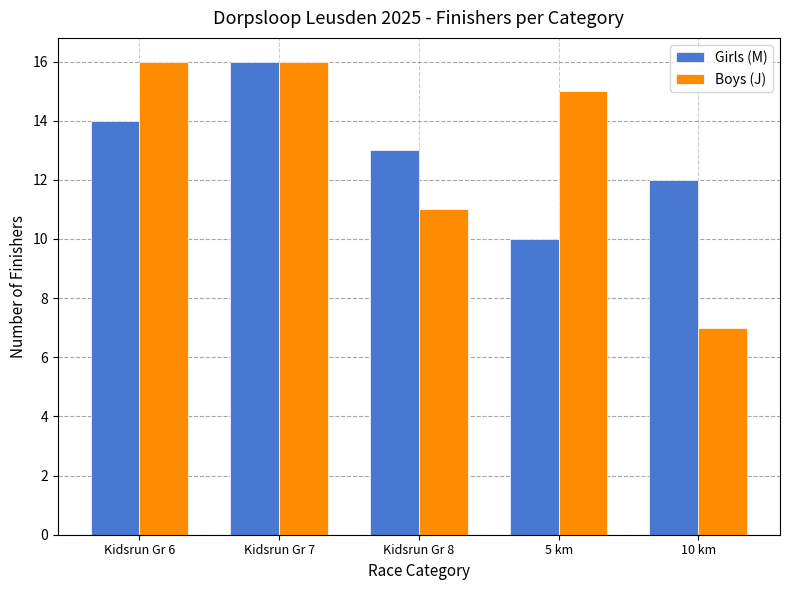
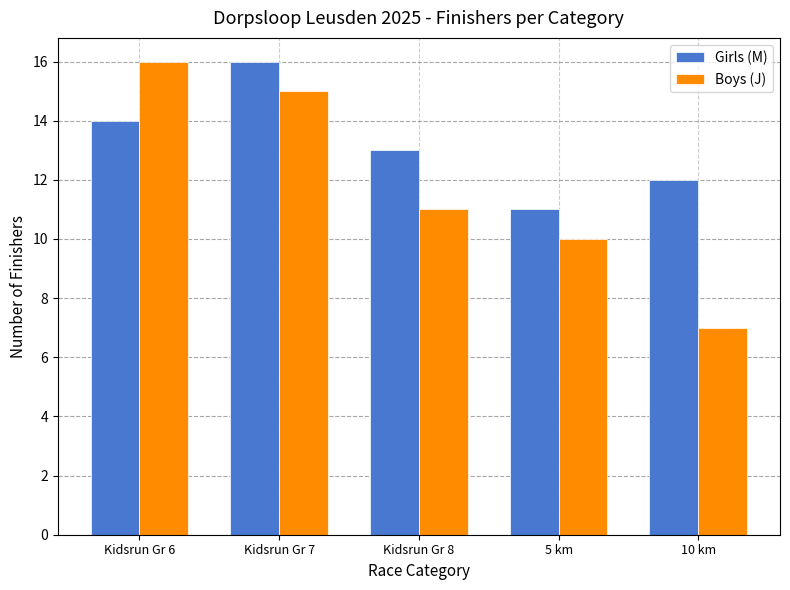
Boys (J), Kidsrun Gr 7: 16 -> 15
Girls (M), 5 km: 10 -> 11
Boys (J), 5 km: 15 -> 10
